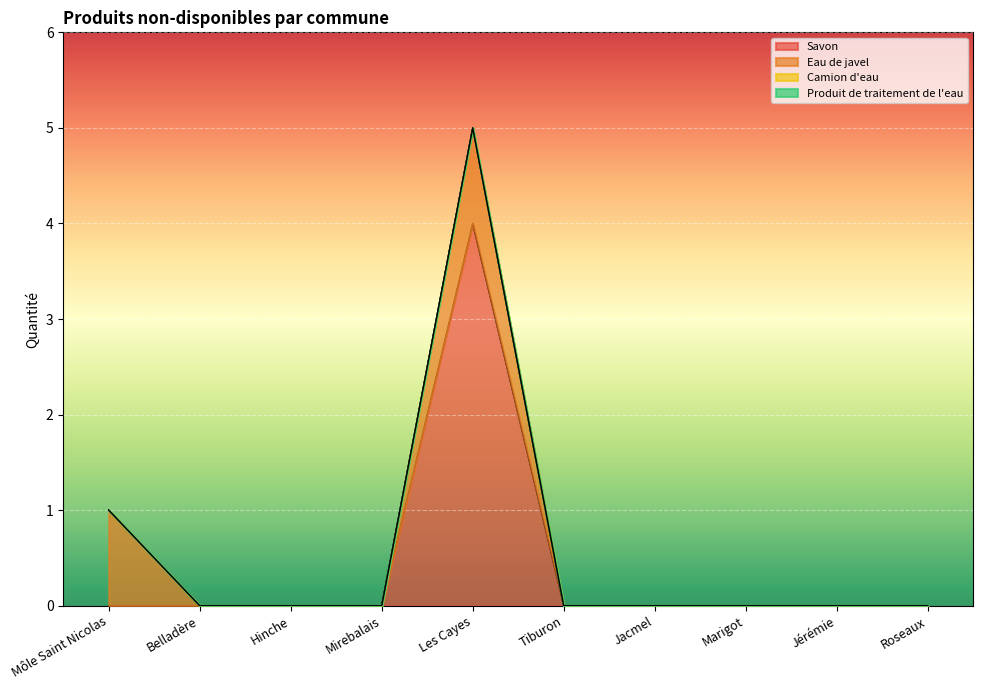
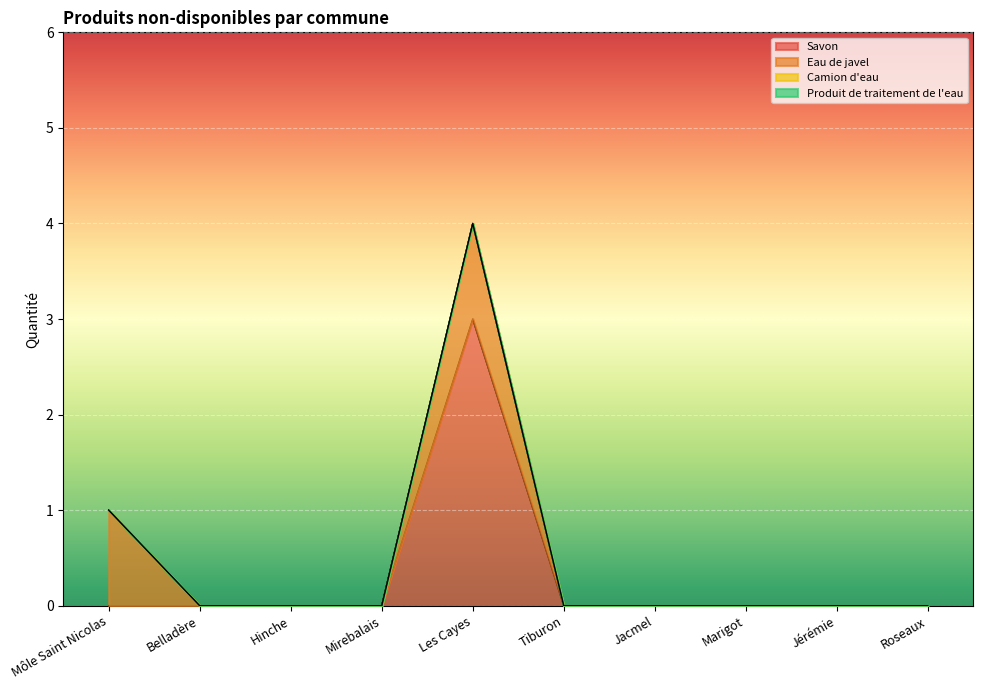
Savon, Les Cayes: 4 -> 3
